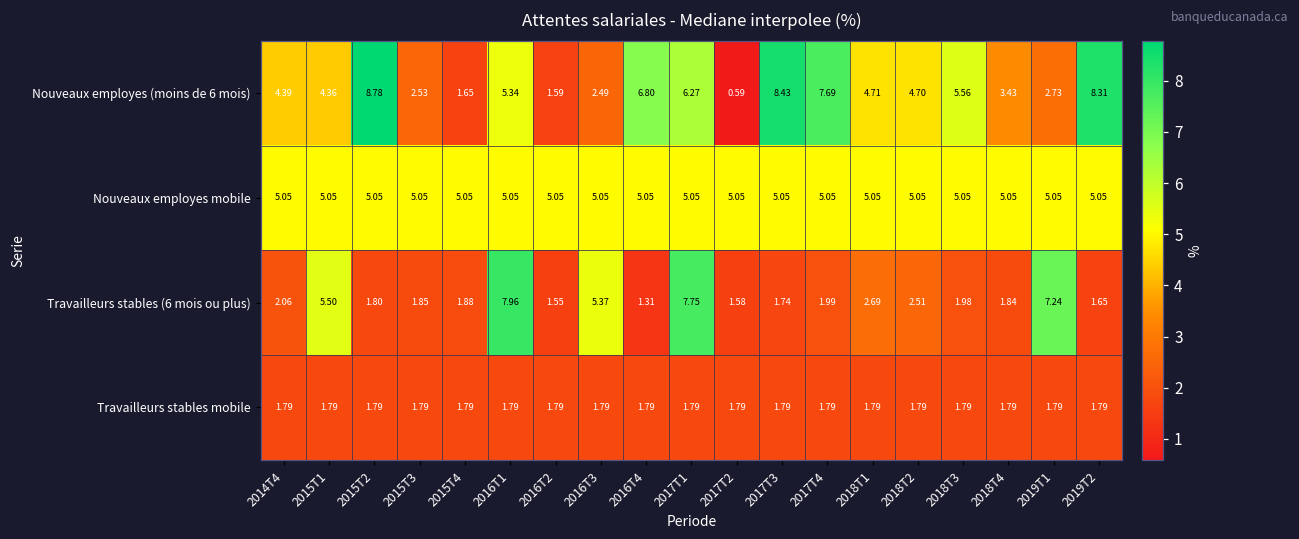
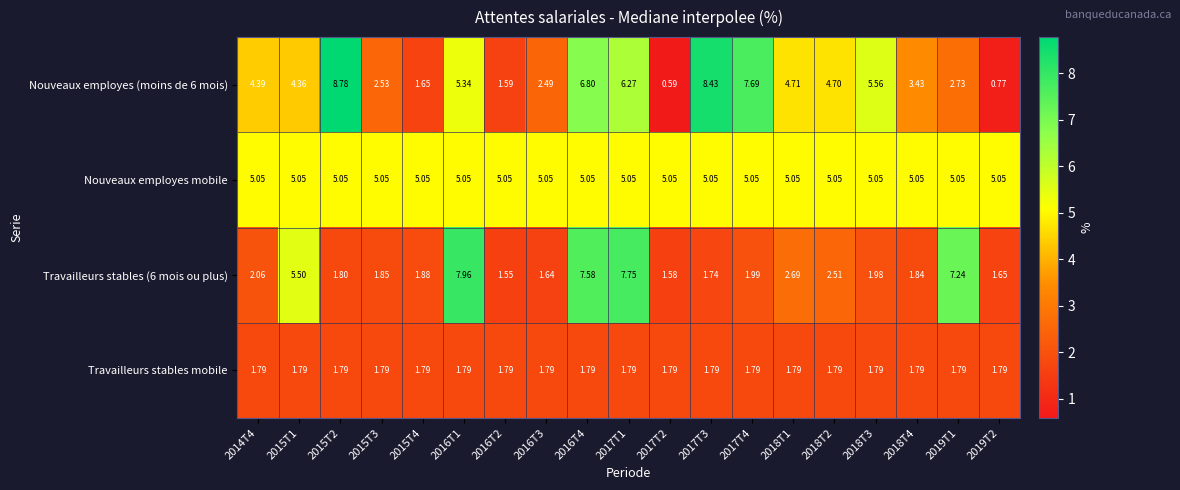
Nouveaux employes (moins de 6 mois), 2019T2: 8.31 -> 0.77
Travailleurs stables (6 mois ou plus), 2016T3: 5.37 -> 1.64
Travailleurs stables (6 mois ou plus), 2016T4: 1.31 -> 7.58
